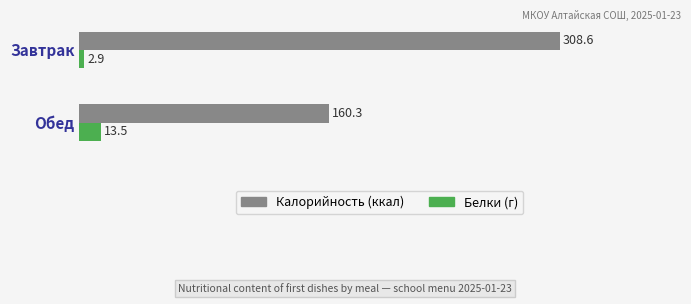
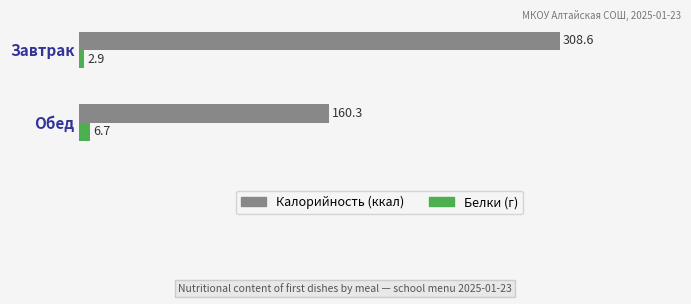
Белки (г), Обед: 13.5 -> 6.7
